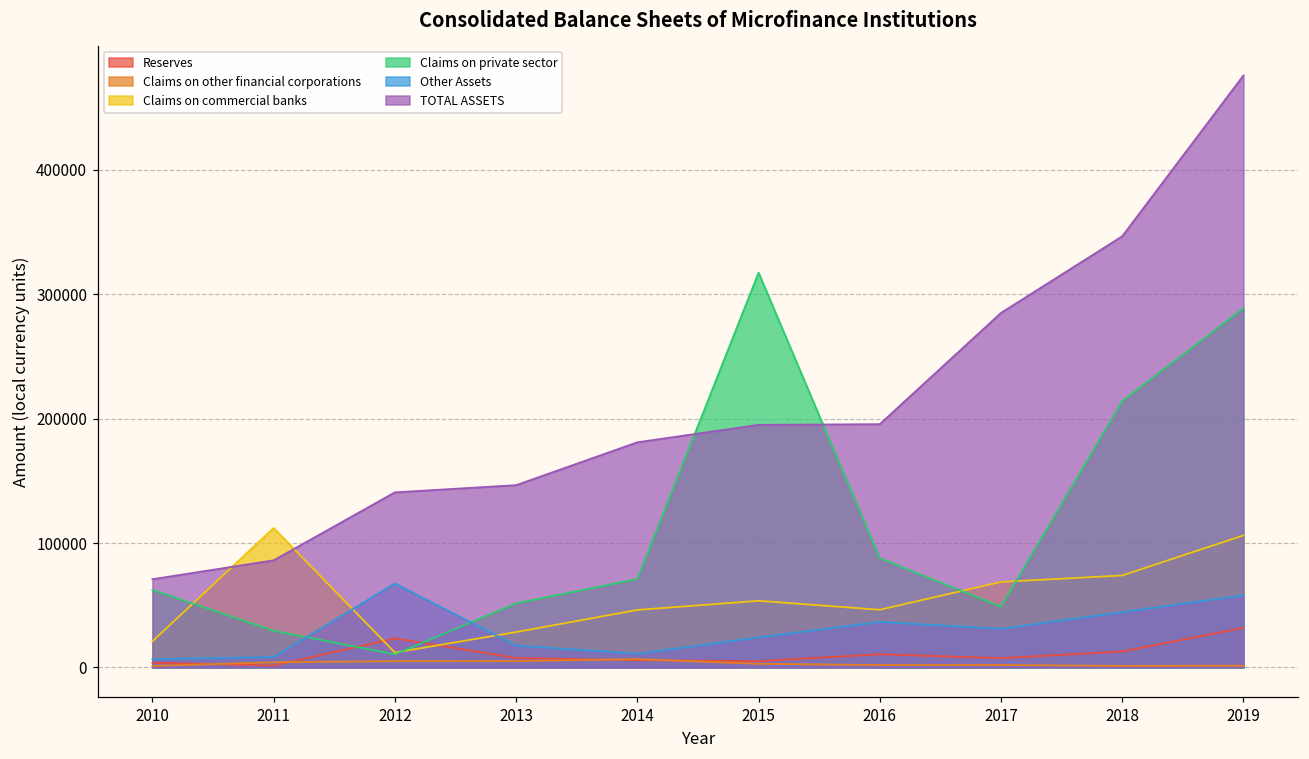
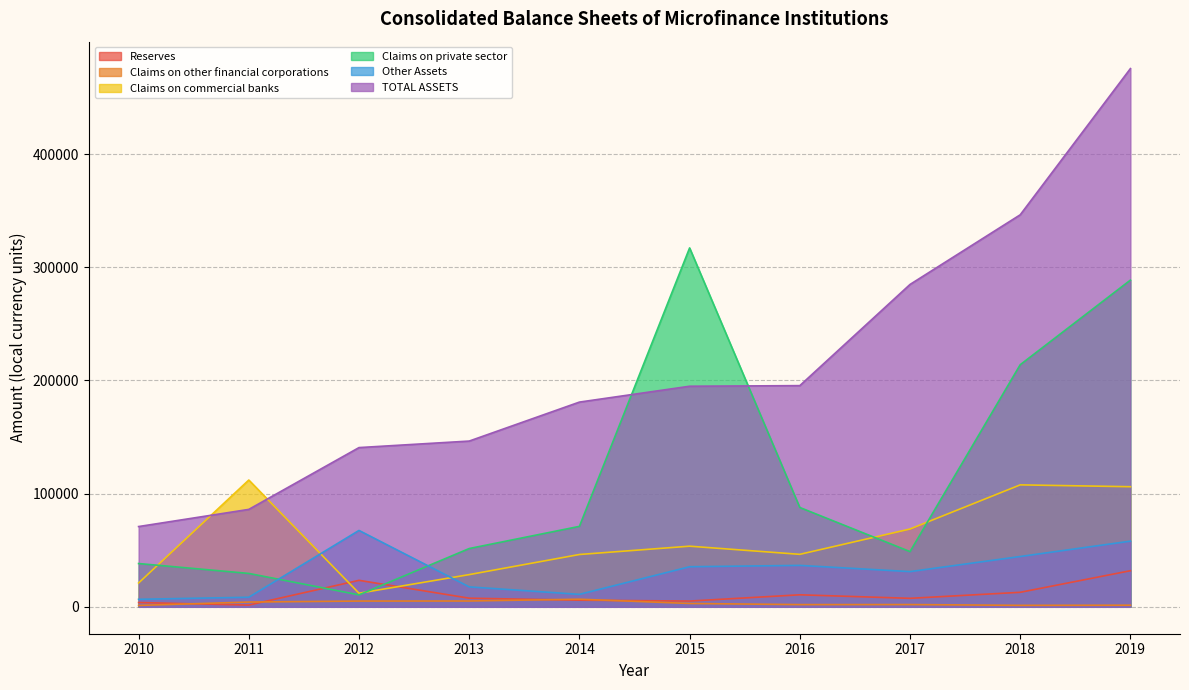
Claims on private sector, 2010: 62000 -> 38000
Other Assets, 2015: 24000 -> 35000
Claims on commercial banks, 2018: 74000 -> 108000
